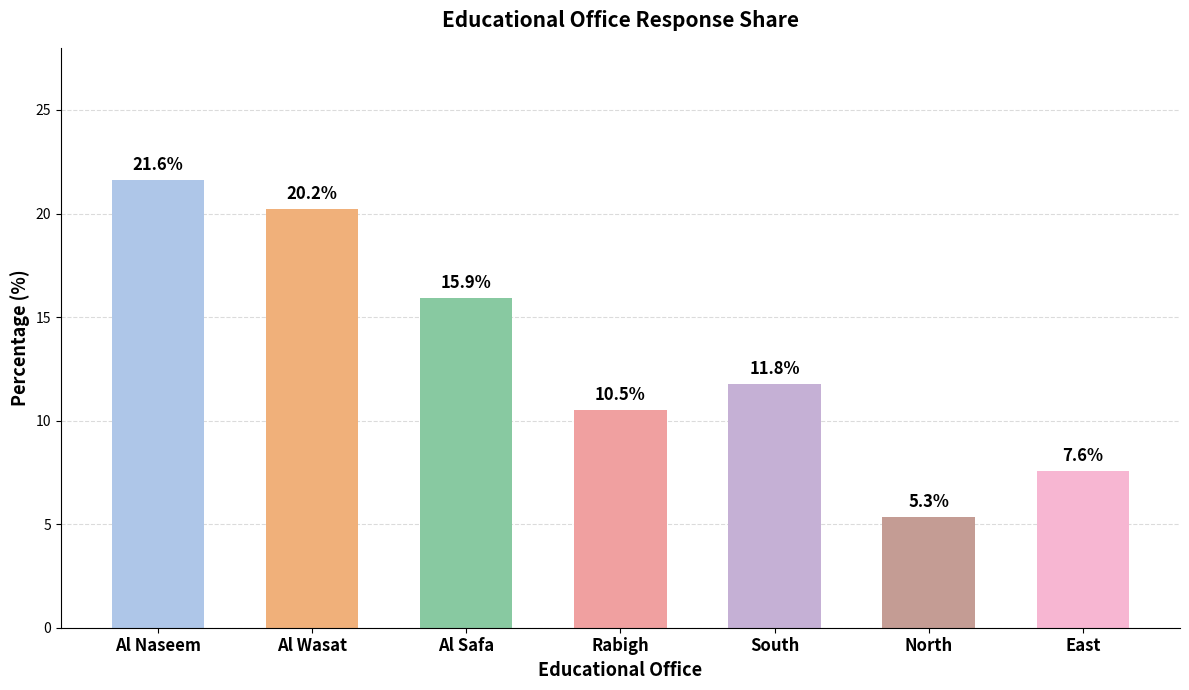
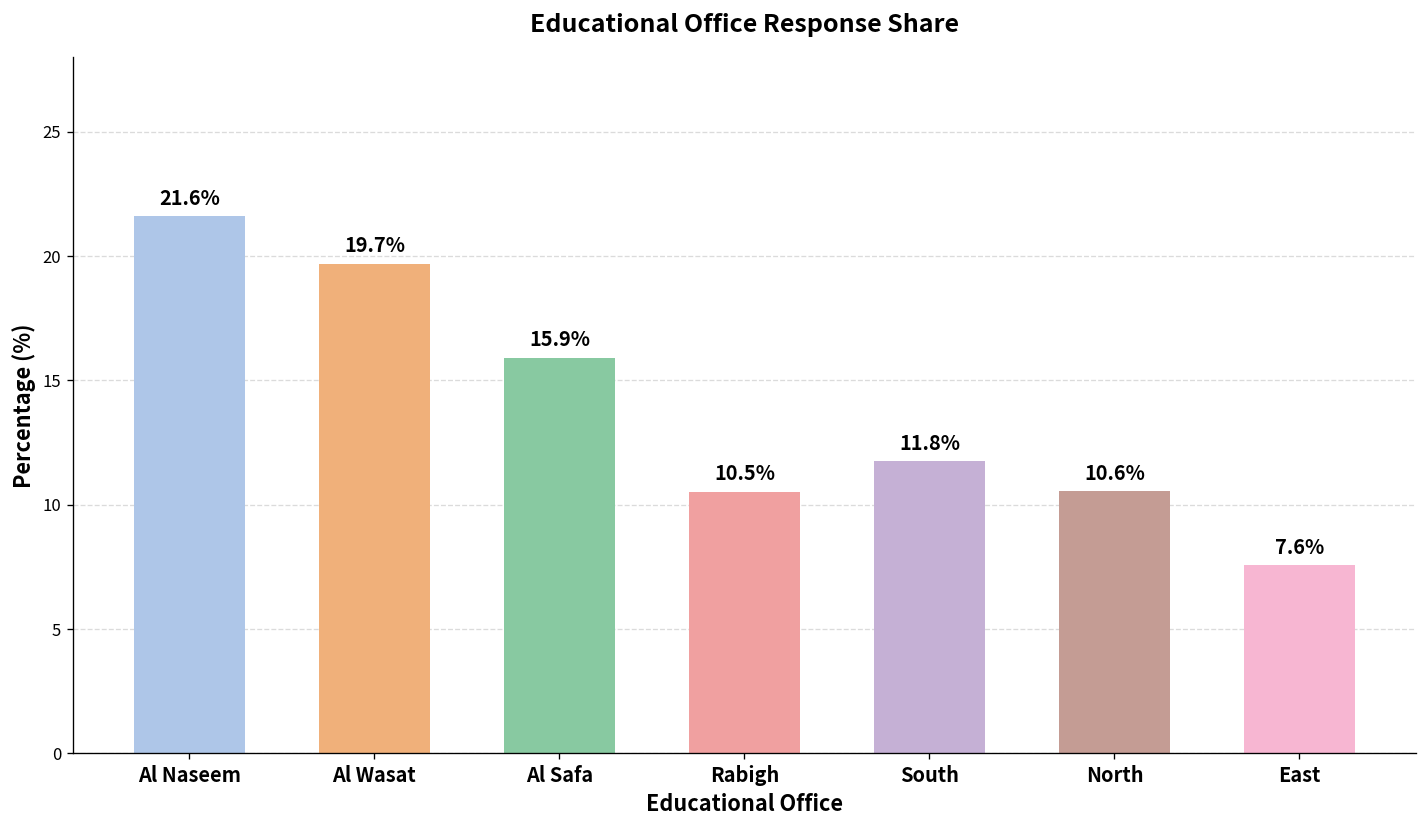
Al Wasat: 20.2% -> 19.7%
North: 5.3% -> 10.6%
